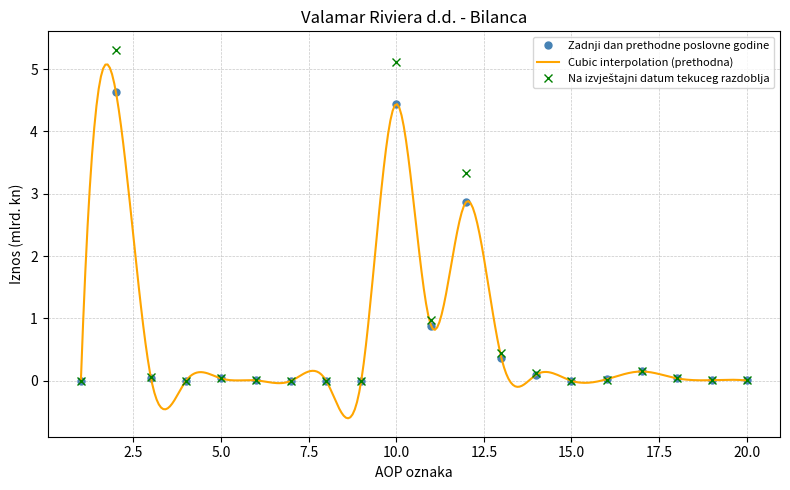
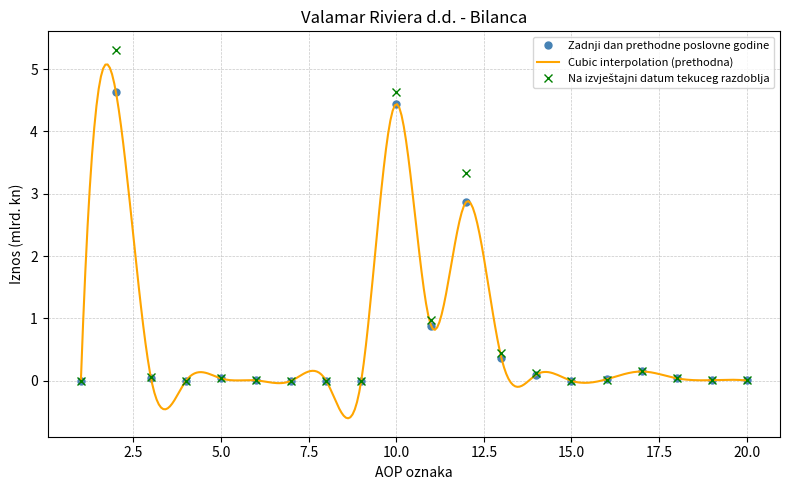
Na izvještajni datum tekuceg razdoblja, 10.0: 5.1 -> 4.6
